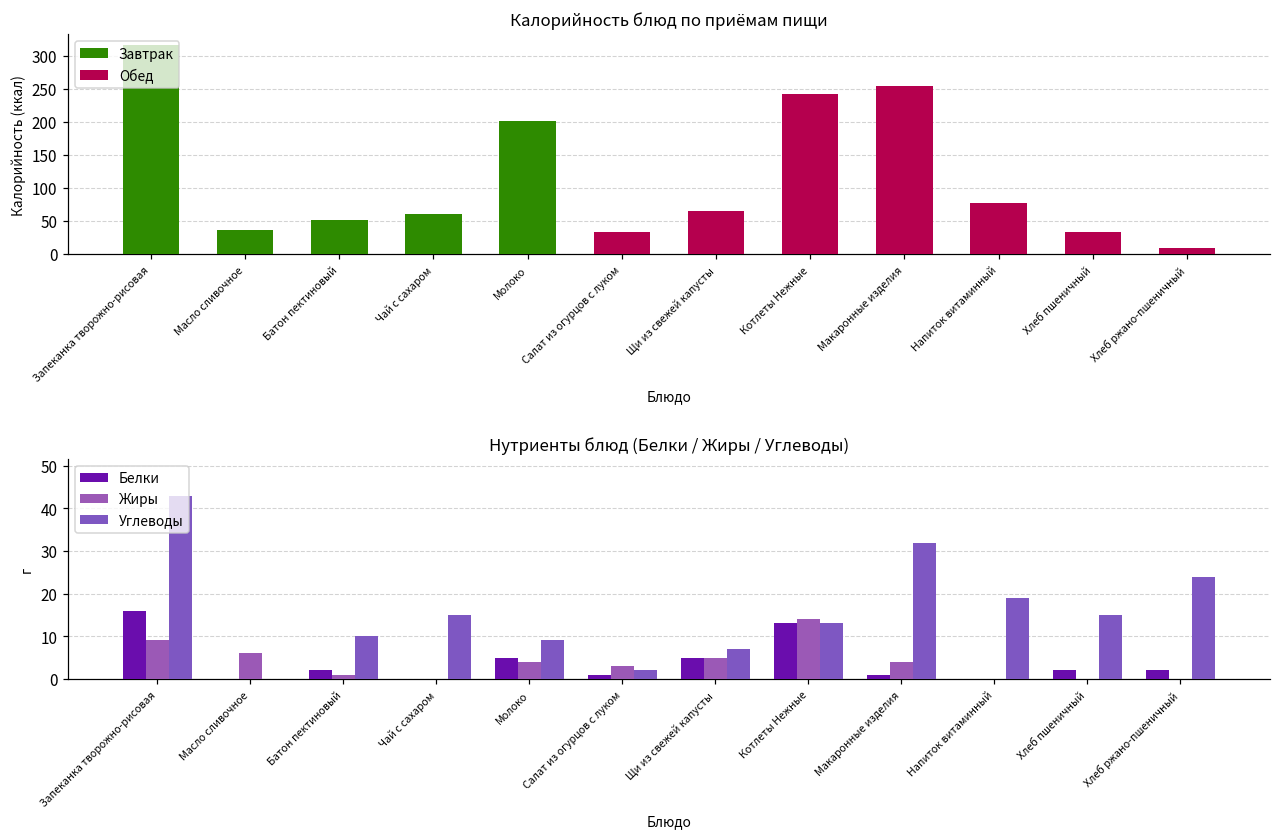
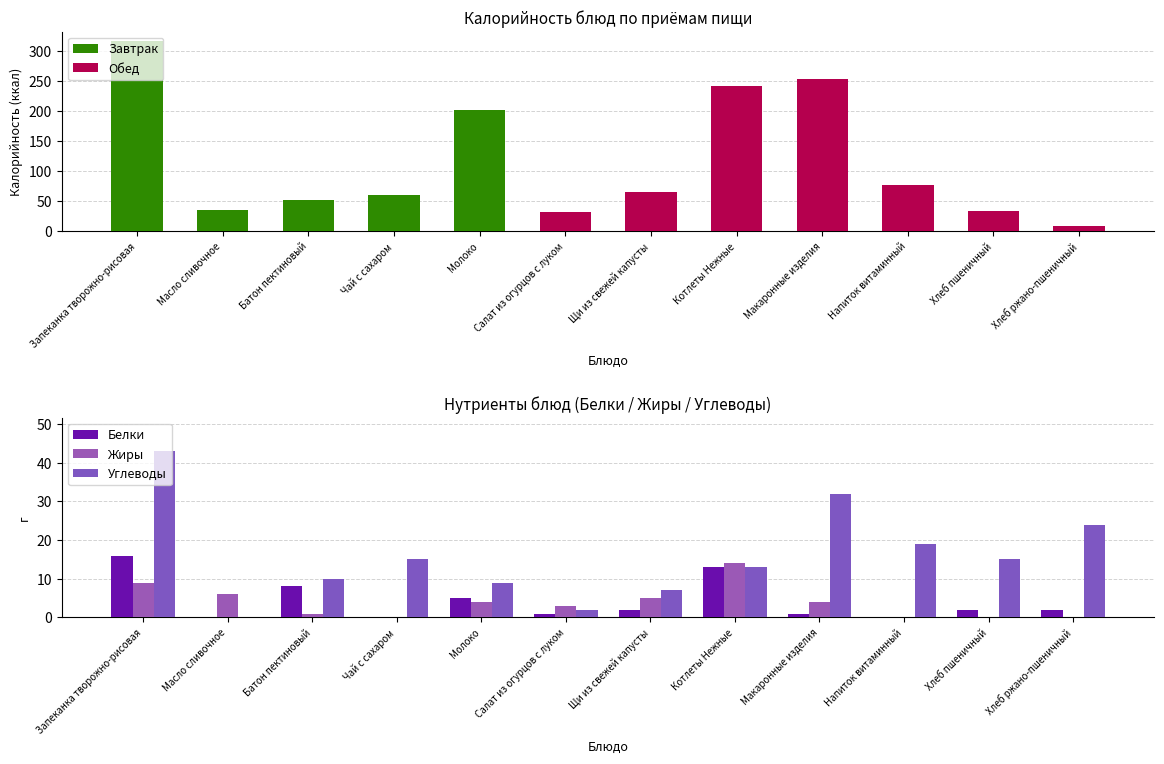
Нутриенты блюд (Белки / Жиры / Углеводы), Белки, Батон пектиновый: 2 -> 8
Нутриенты блюд (Белки / Жиры / Углеводы), Белки, Щи из свежей капусты: 5 -> 2
